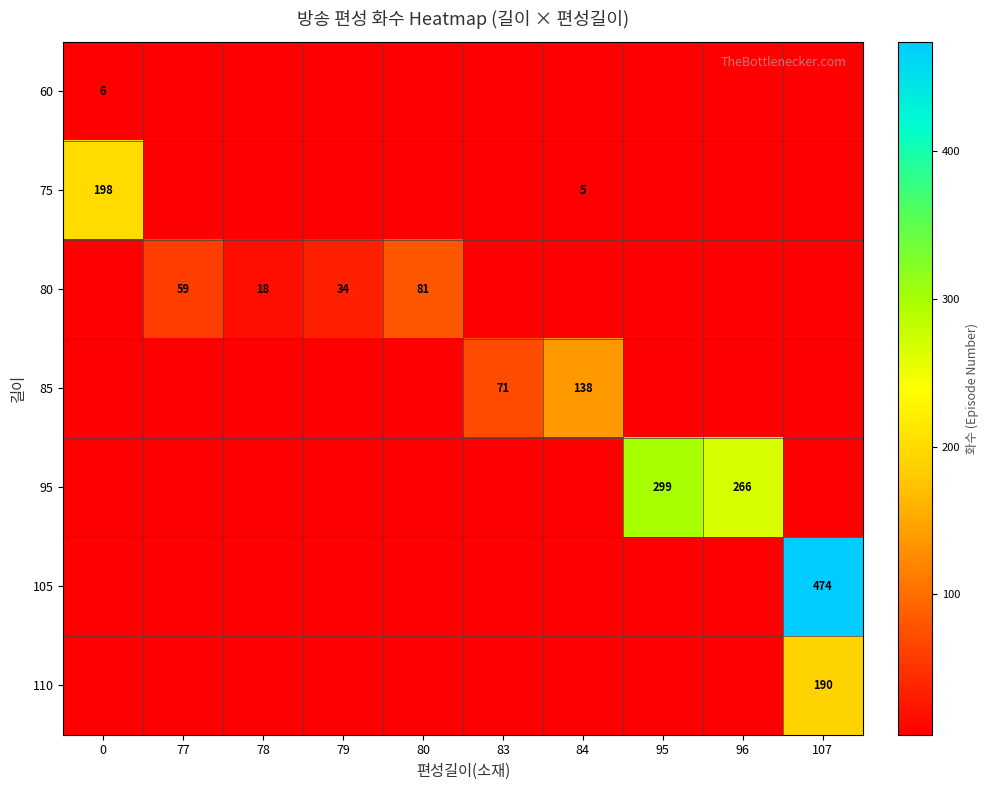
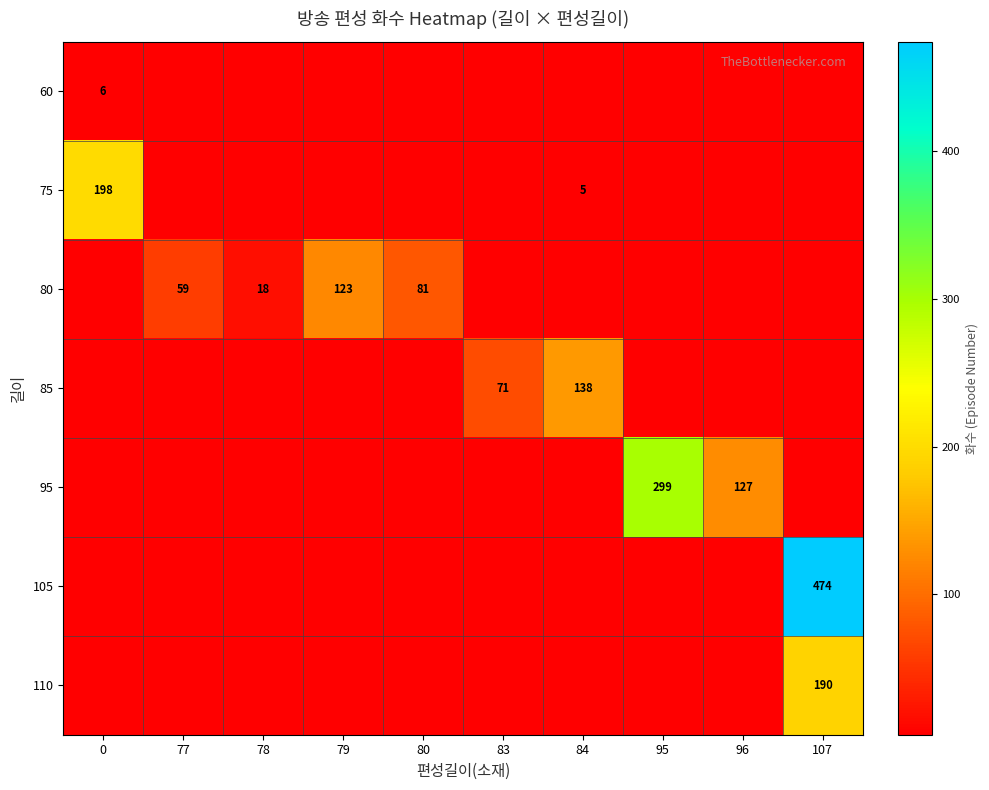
80, 79: 34 -> 123
95, 96: 266 -> 127
